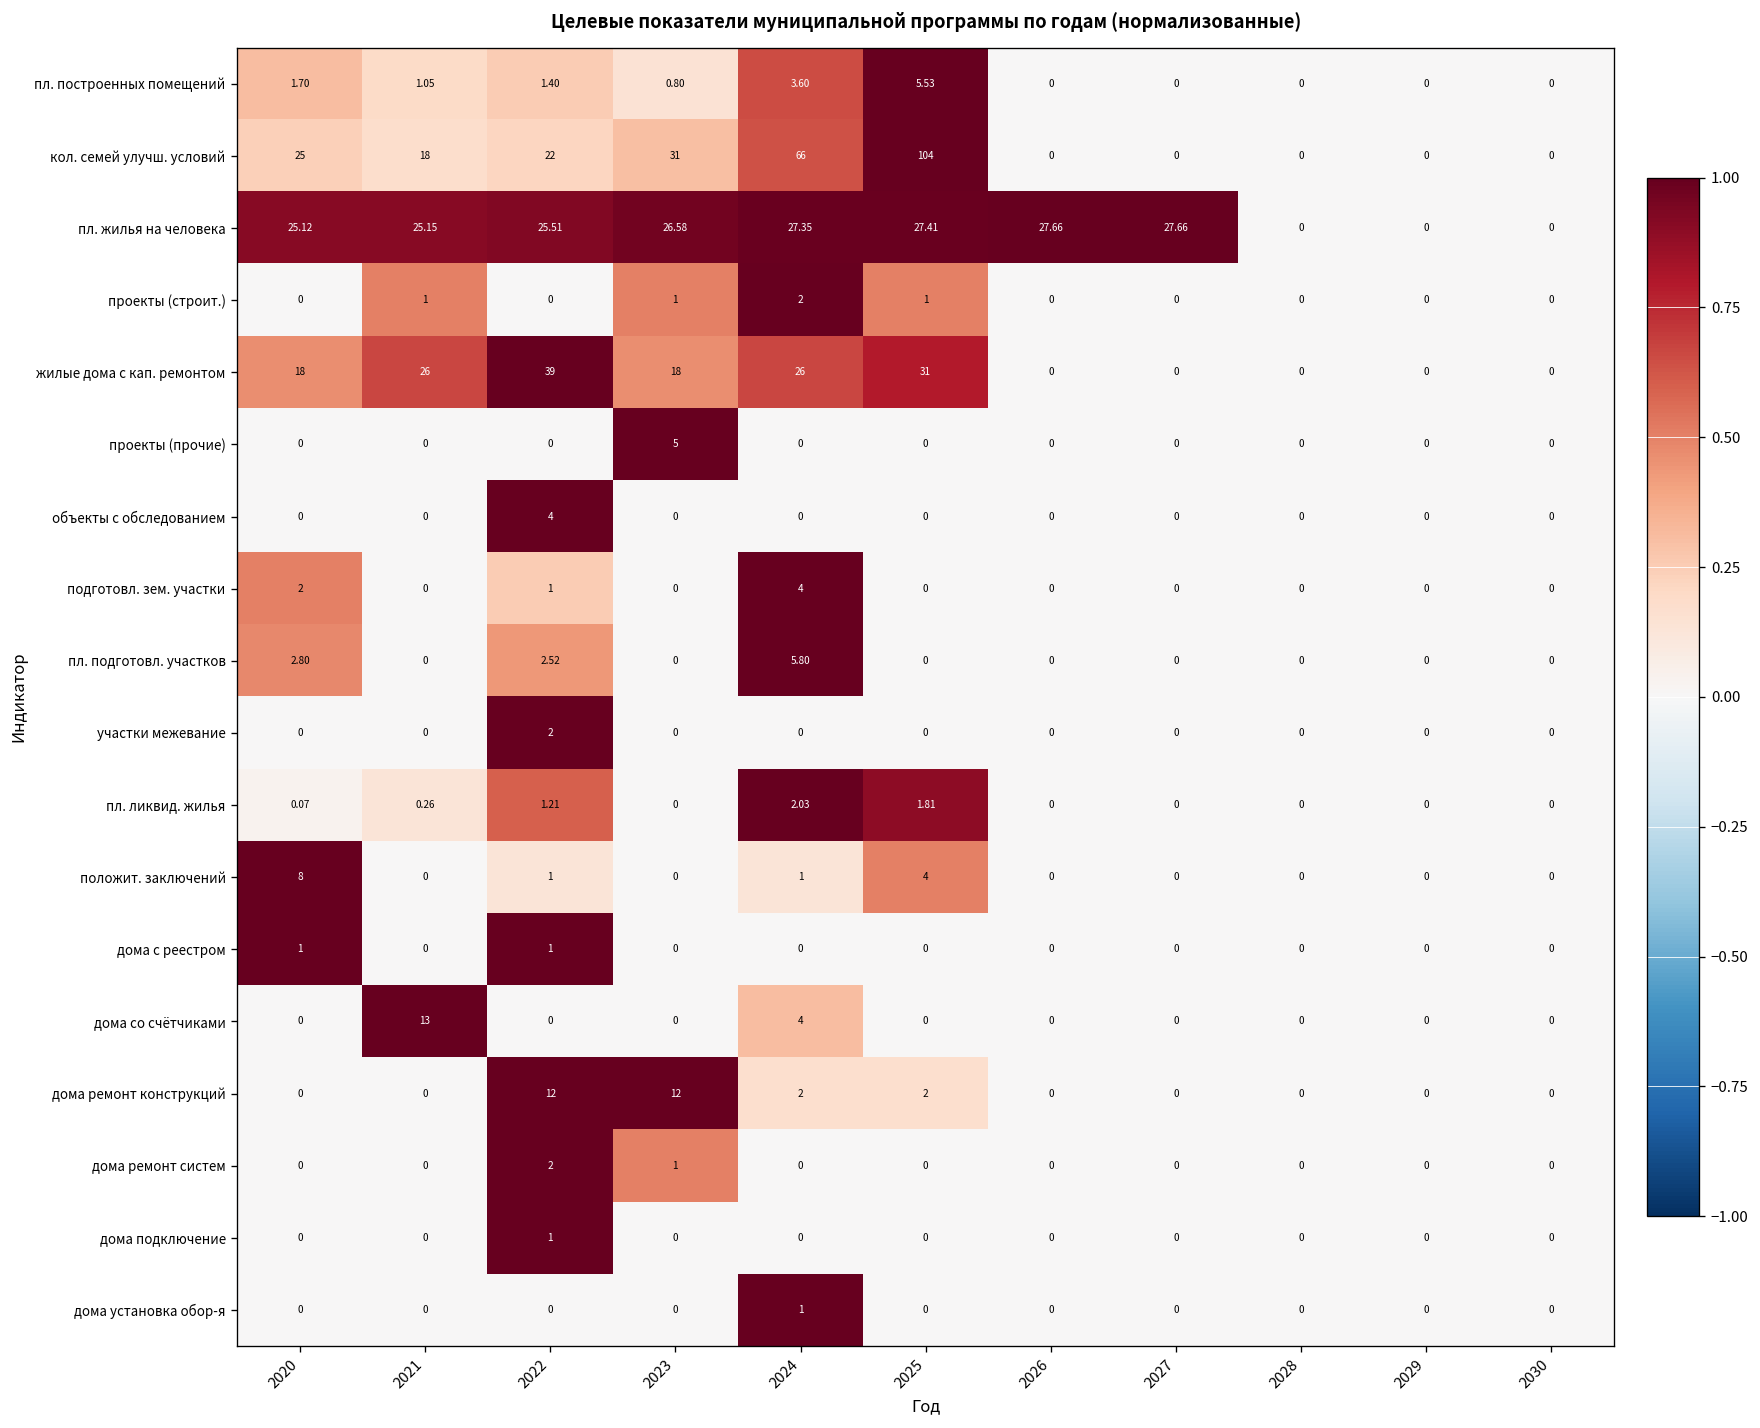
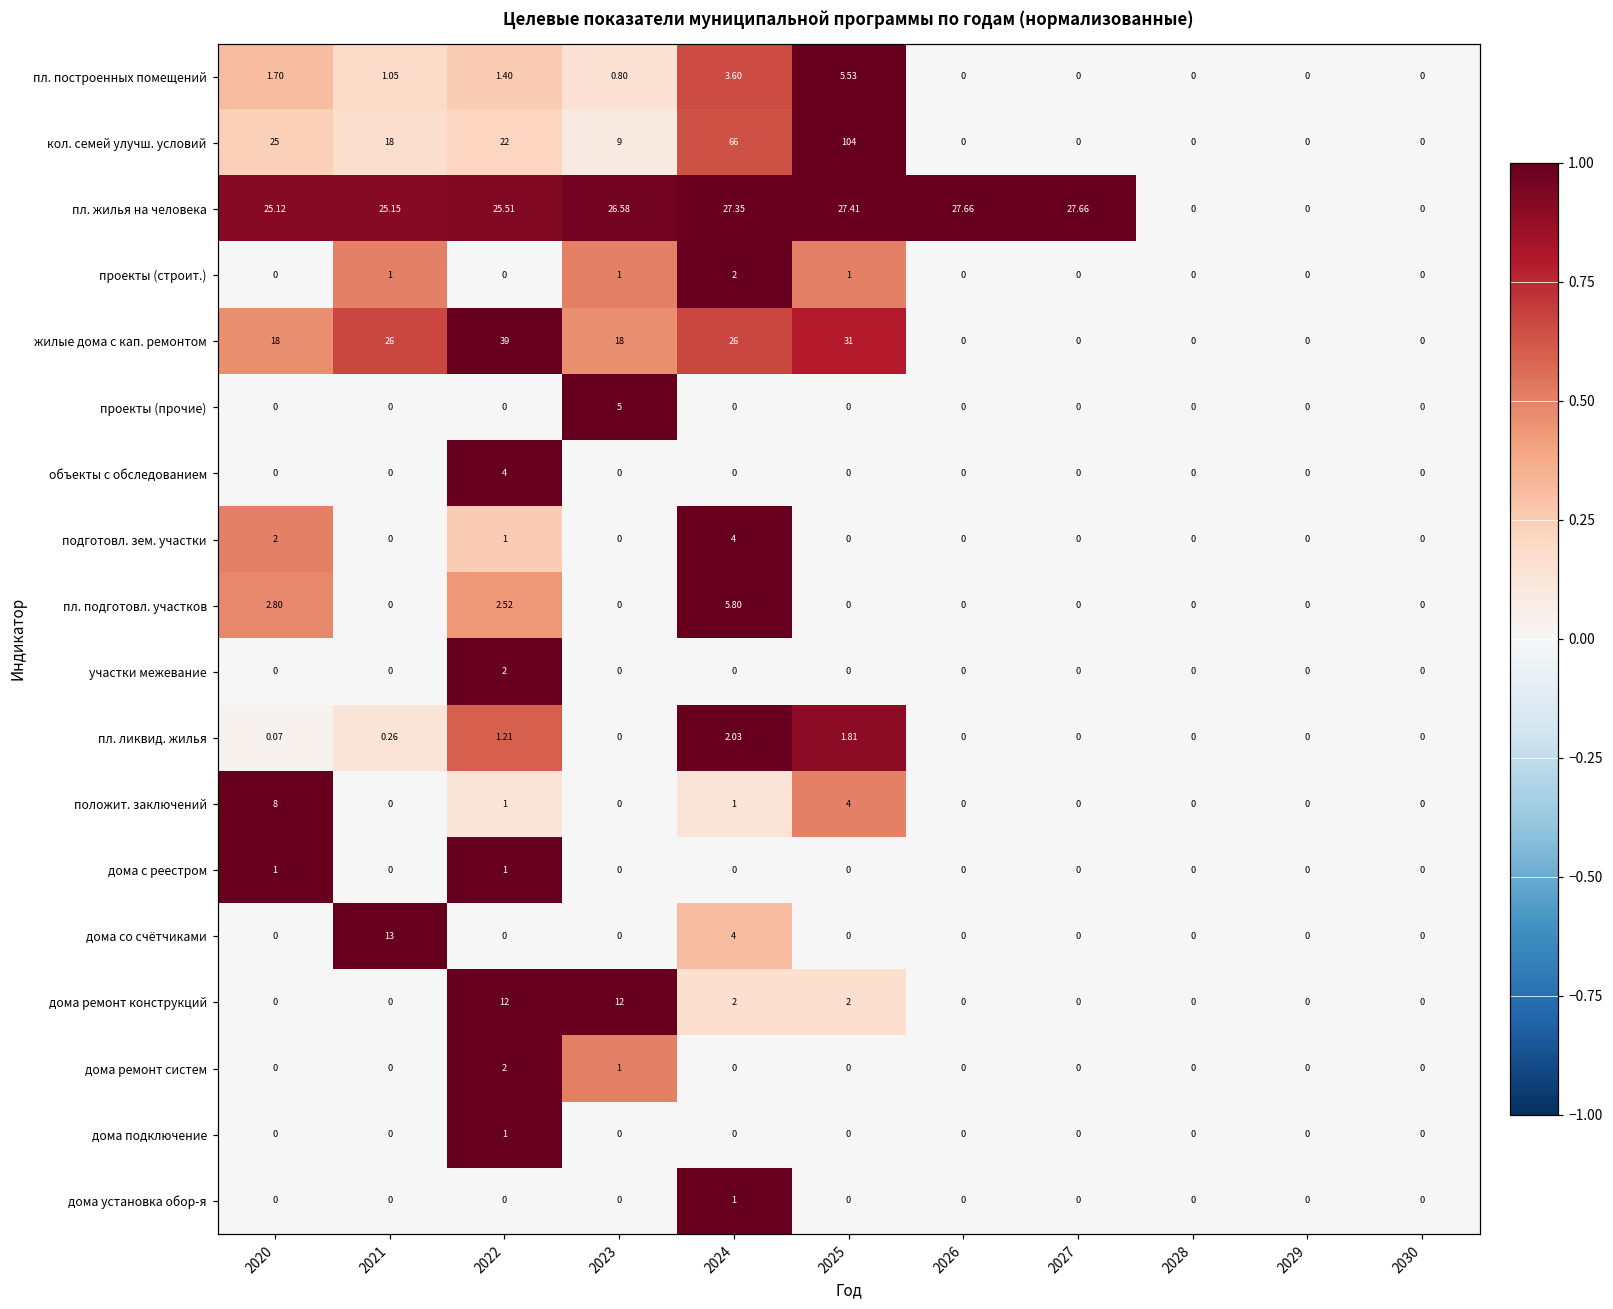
кол. семей улучш. условий, 2023: 31 -> 9
